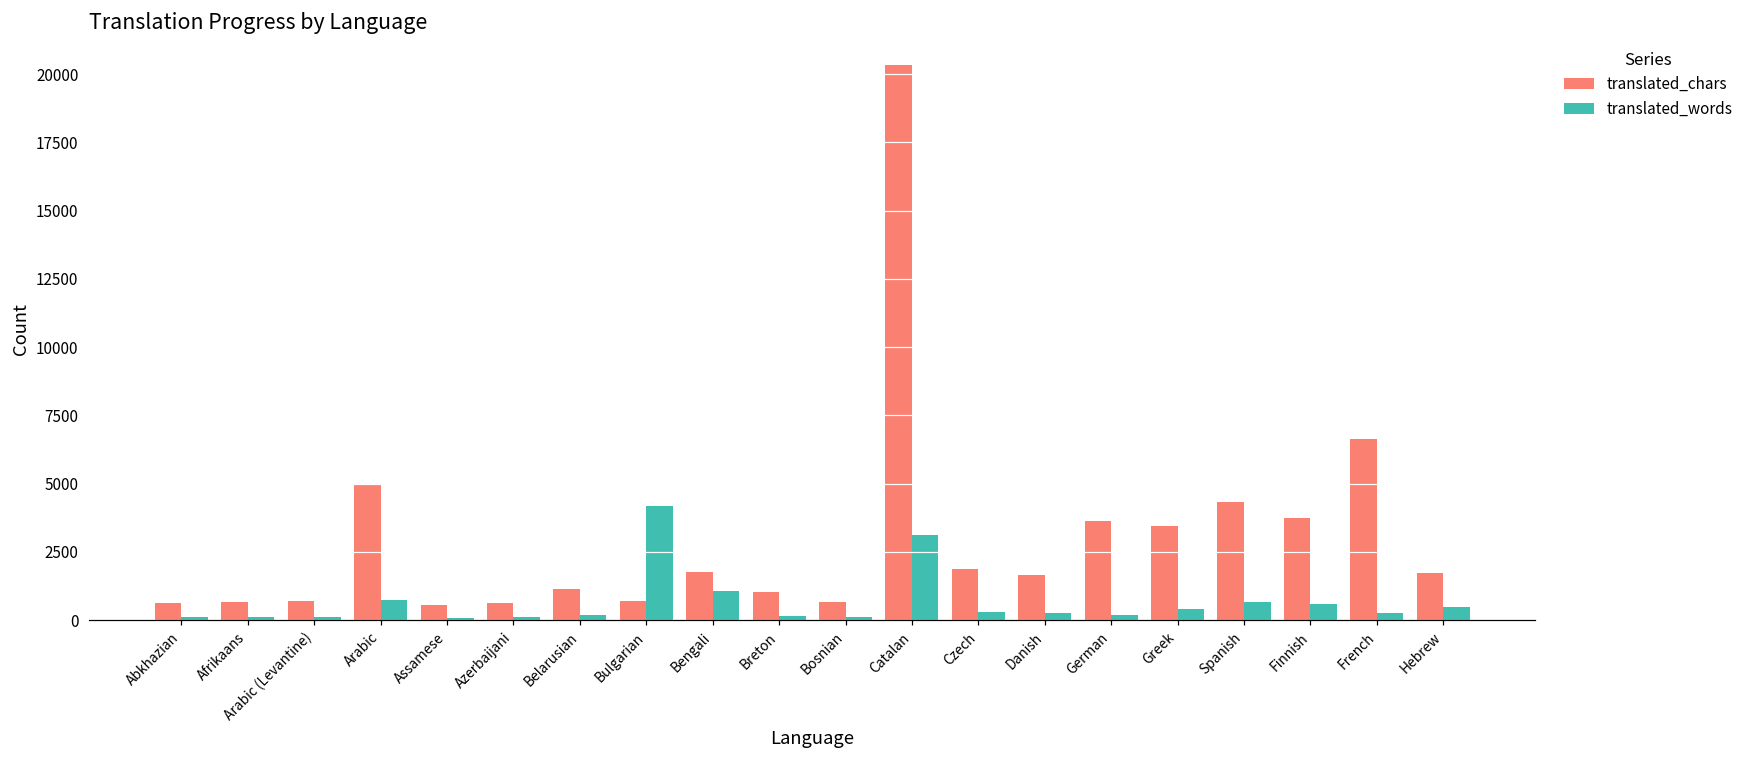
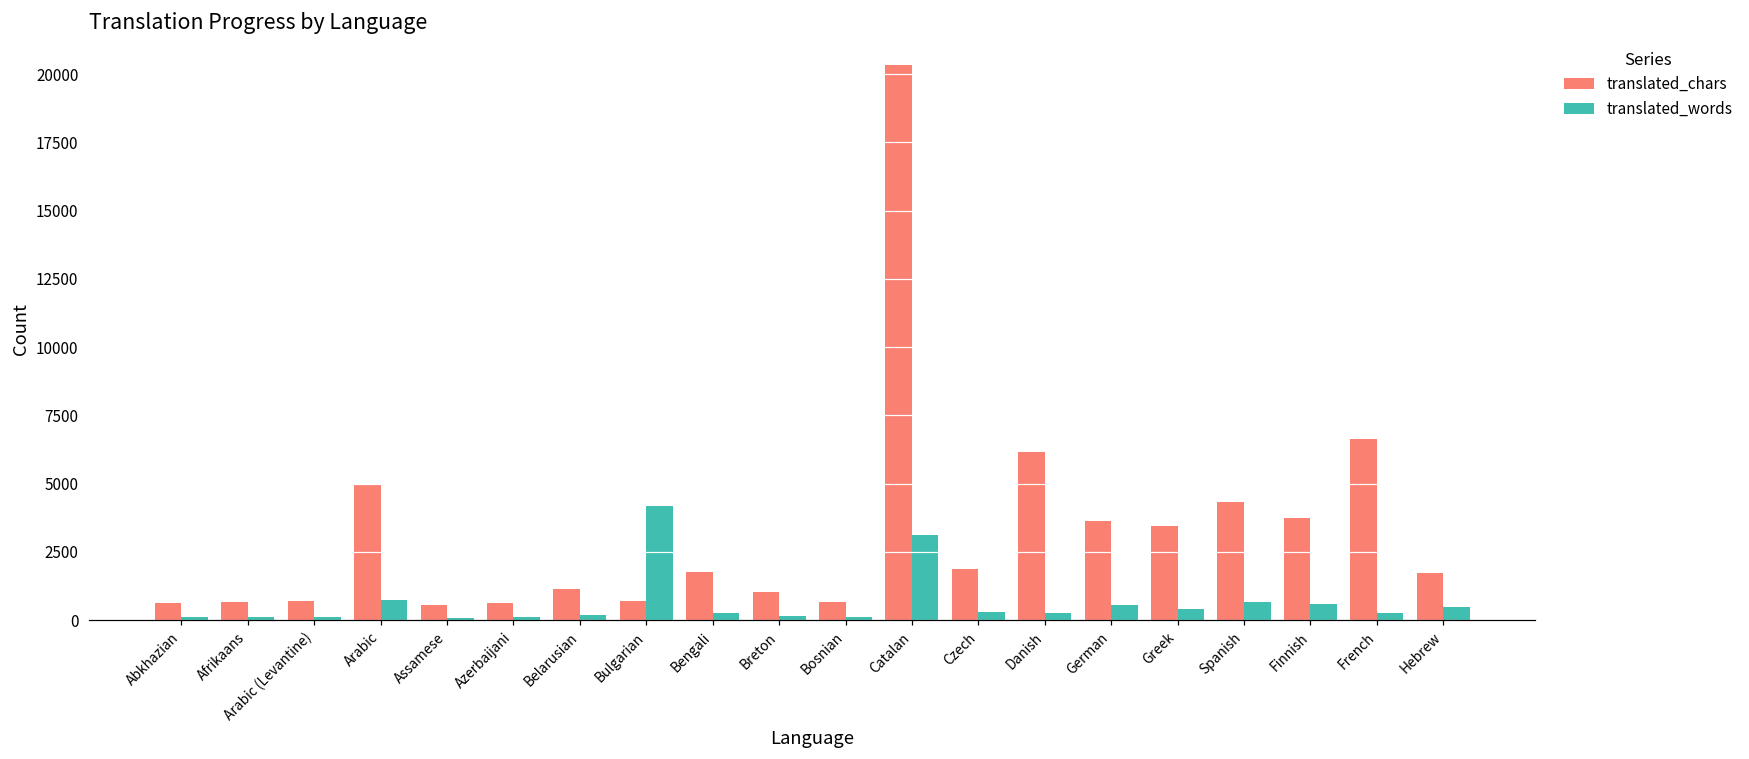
translated_words, Bengali: 1100 -> 300
translated_chars, Danish: 1700 -> 6200
translated_words, German: 200 -> 600
